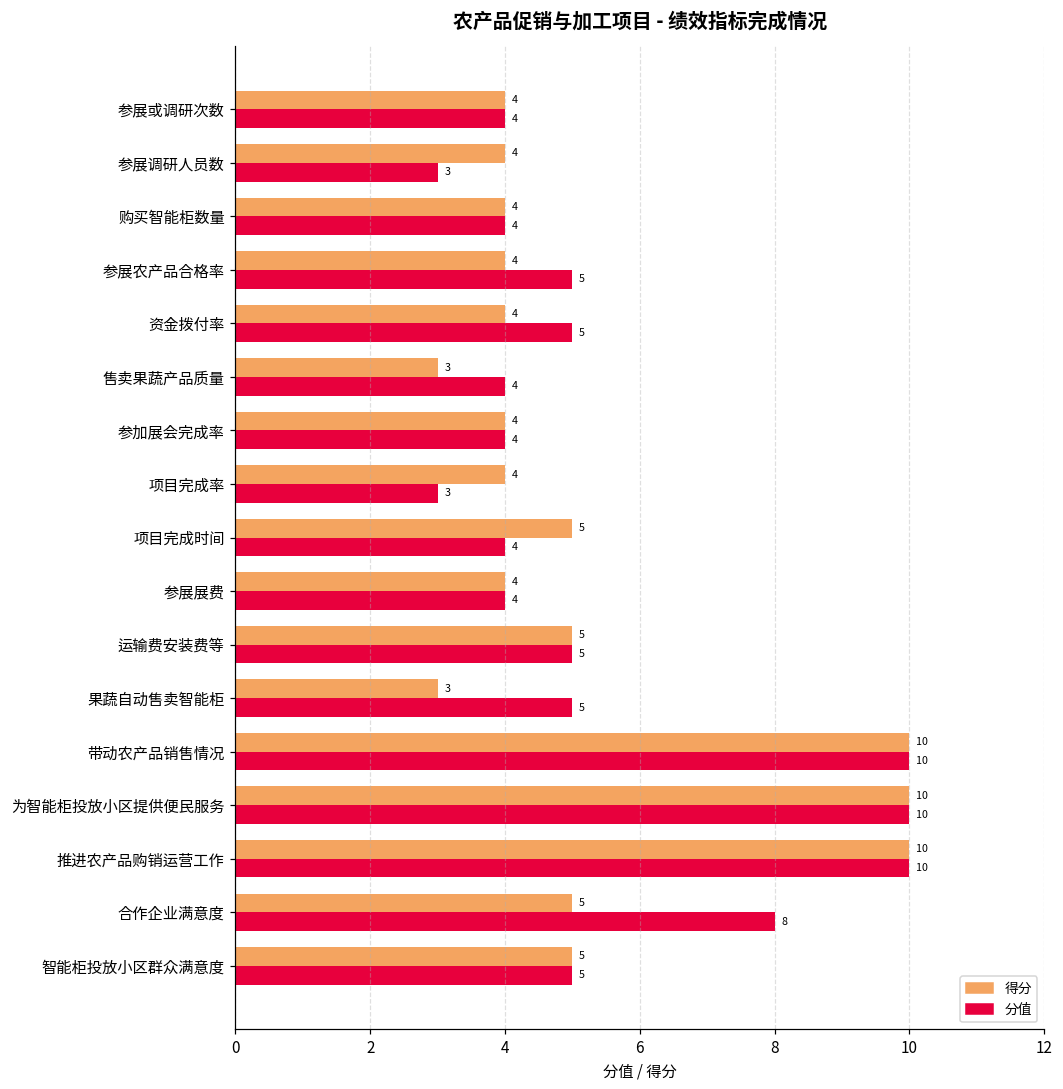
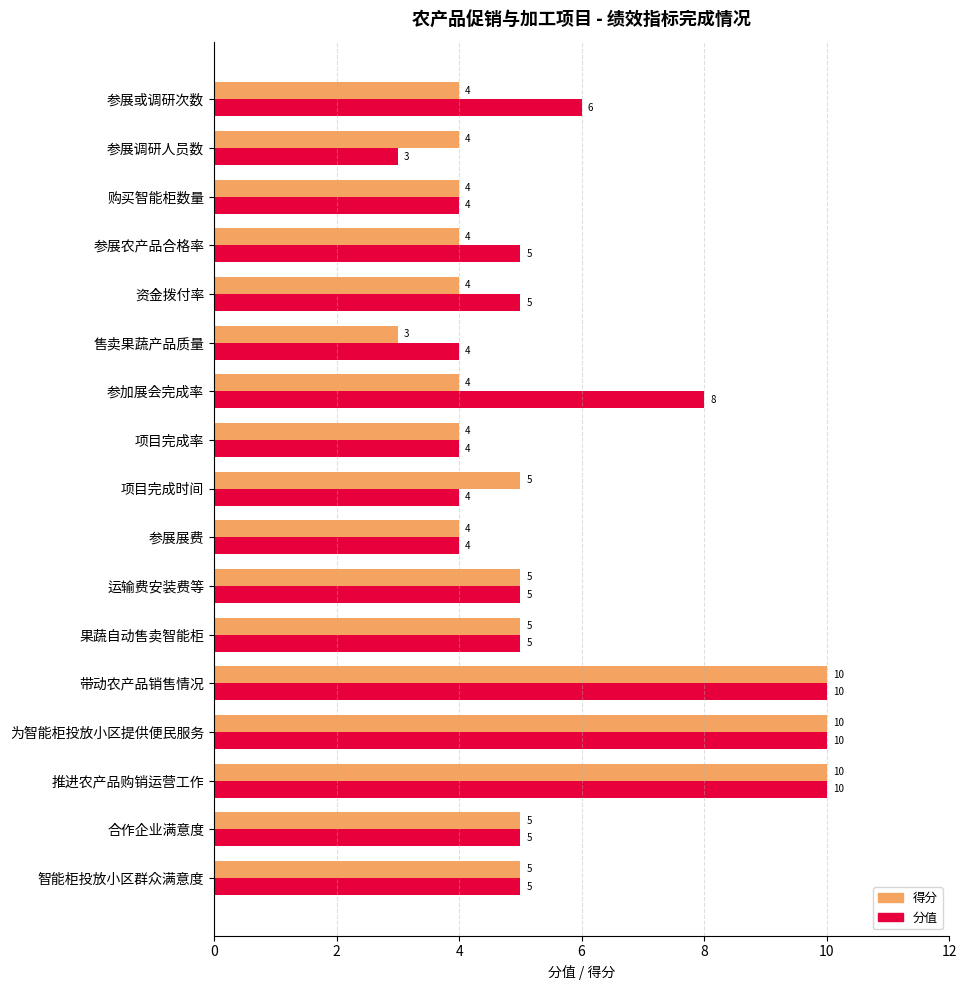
分值, 参展或调研次数: 4 -> 6
分值, 参加展会完成率: 4 -> 8
分值, 项目完成率: 3 -> 4
得分, 果蔬自动售卖智能柜: 3 -> 5
分值, 合作企业满意度: 8 -> 5
